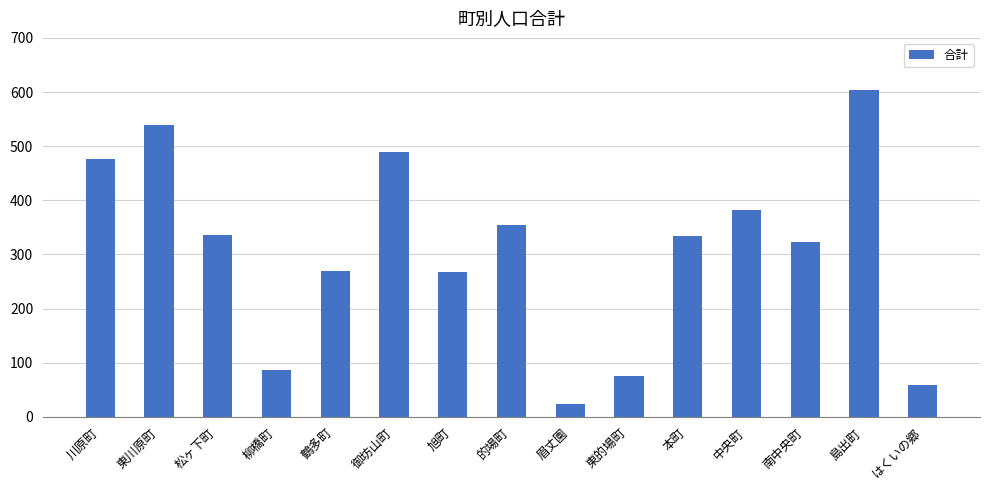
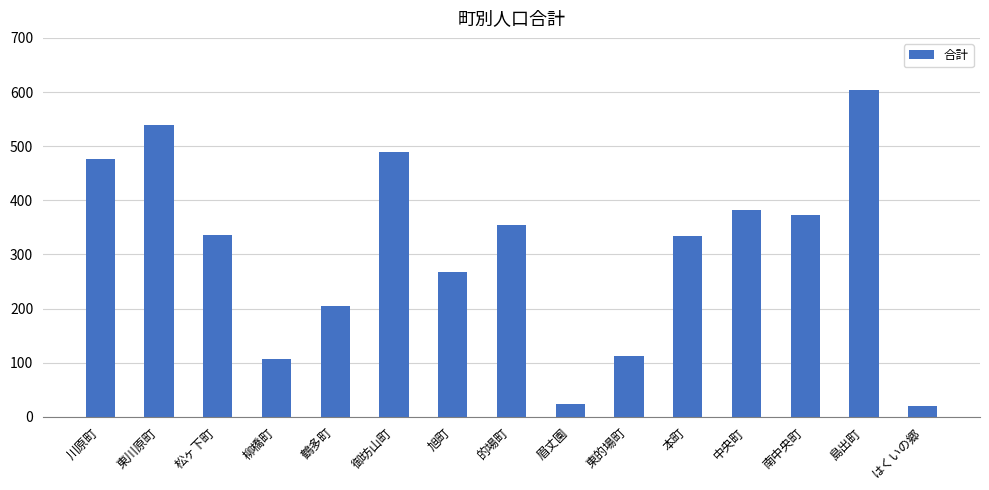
柳橋町: 90 -> 110
鶴多町: 270 -> 200
東的場町: 80 -> 110
南中央町: 320 -> 370
はくいの郷: 60 -> 20
